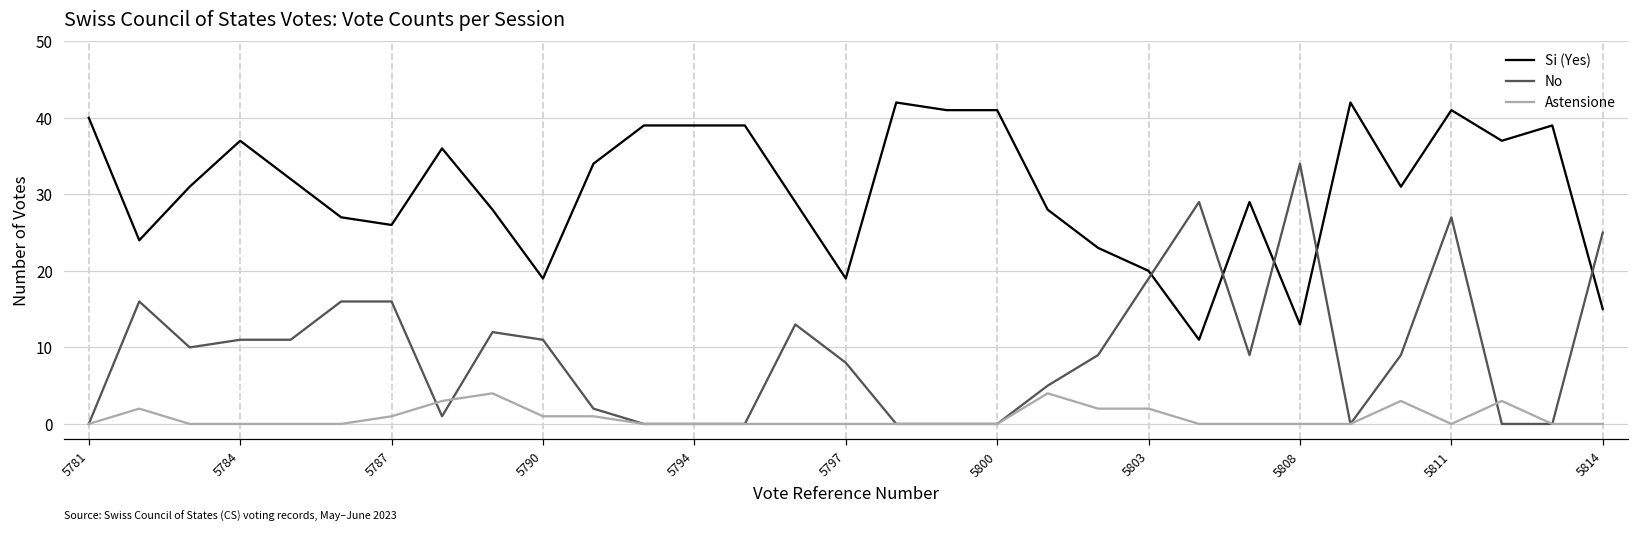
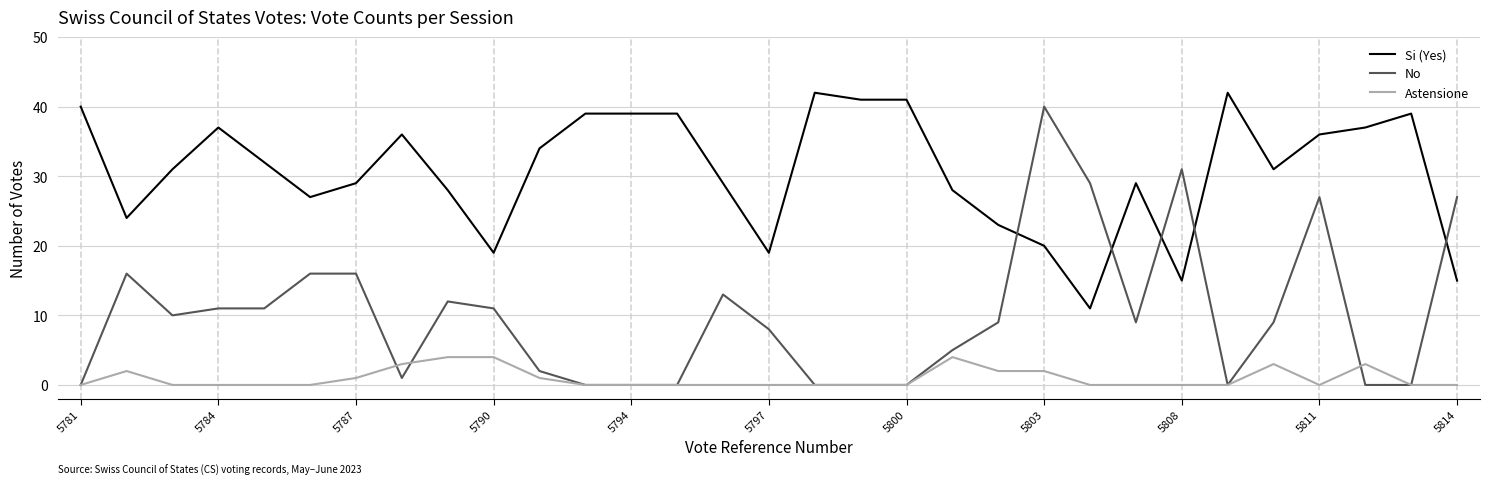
Si (Yes), 5787: 26 -> 29
Astensione, 5790: 1 -> 4
No, 5803: 19 -> 40
Si (Yes), 5808: 13 -> 15
No, 5808: 34 -> 31
Si (Yes), 5811: 41 -> 36
No, 5814: 25 -> 27
